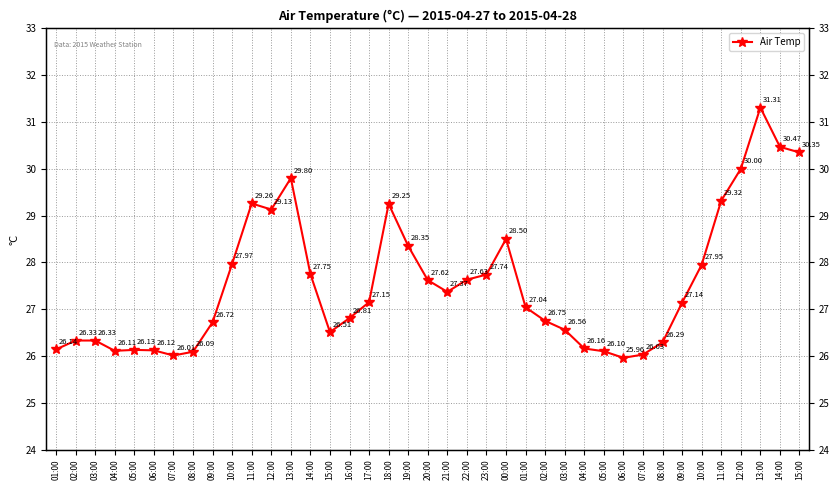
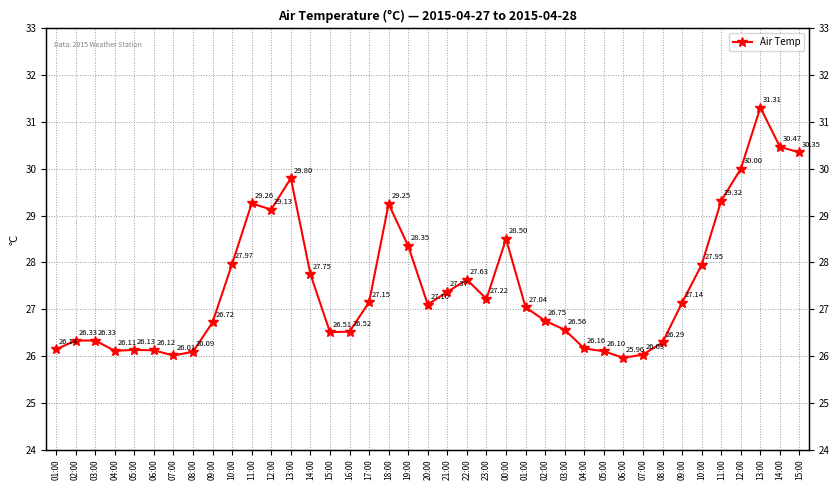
16:00: 26.81 -> 26.52
20:00: 27.62 -> 27.10
23:00: 27.74 -> 27.22
